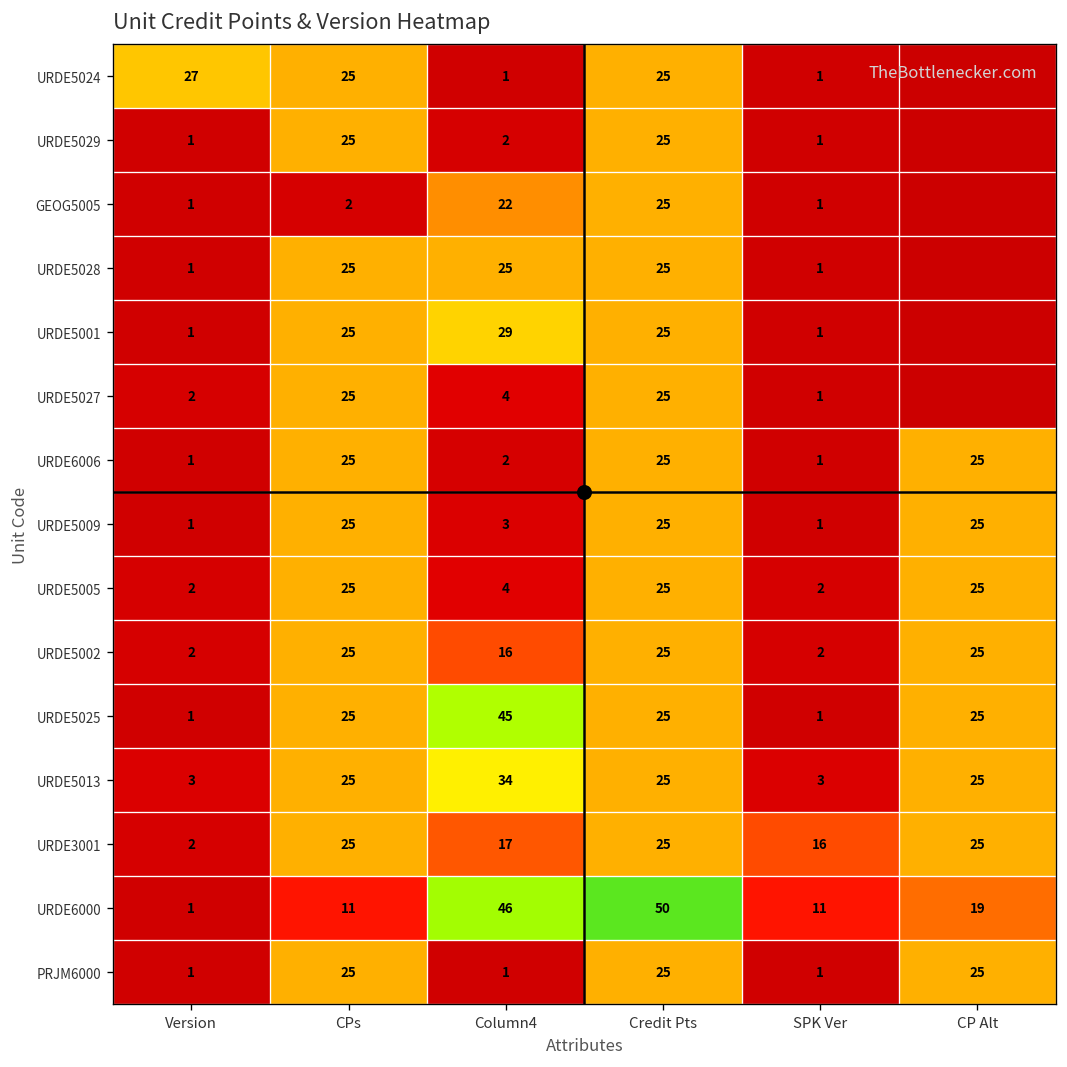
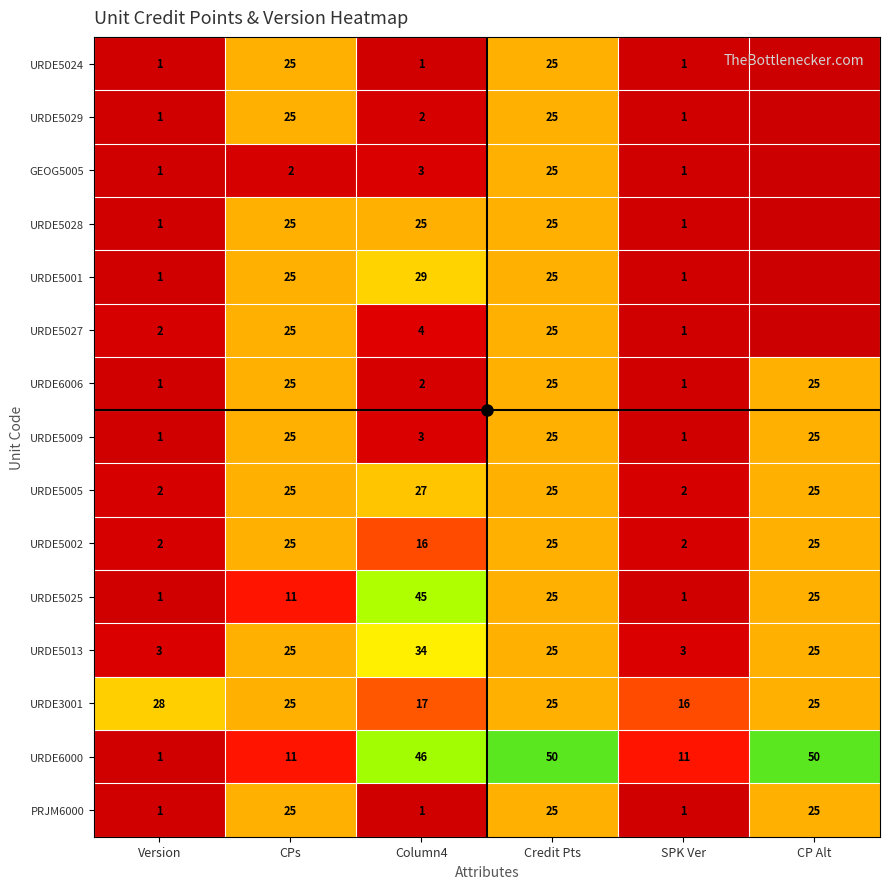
URDE5024, Version: 27 -> 1
GEOG5005, Column4: 22 -> 3
URDE5005, Column4: 4 -> 27
URDE5025, CPs: 25 -> 11
URDE3001, Version: 2 -> 28
URDE6000, CP Alt: 19 -> 50
